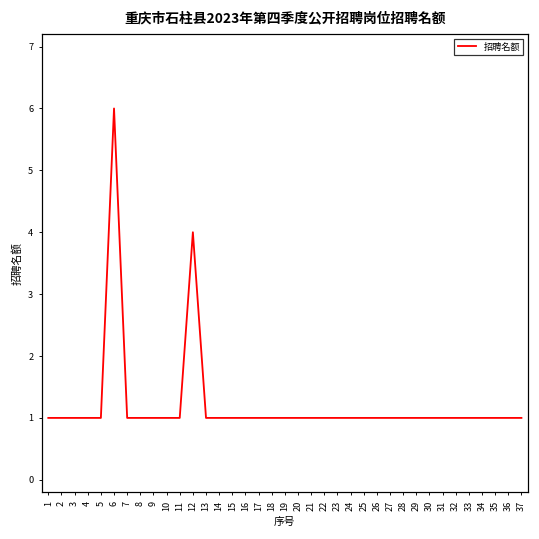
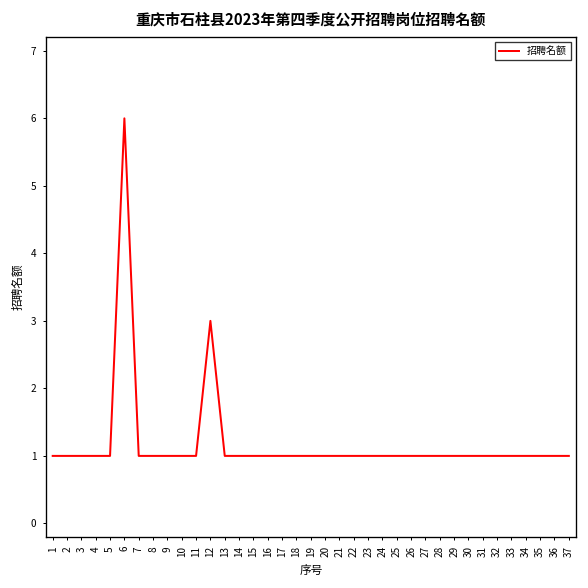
12: 4 -> 3
